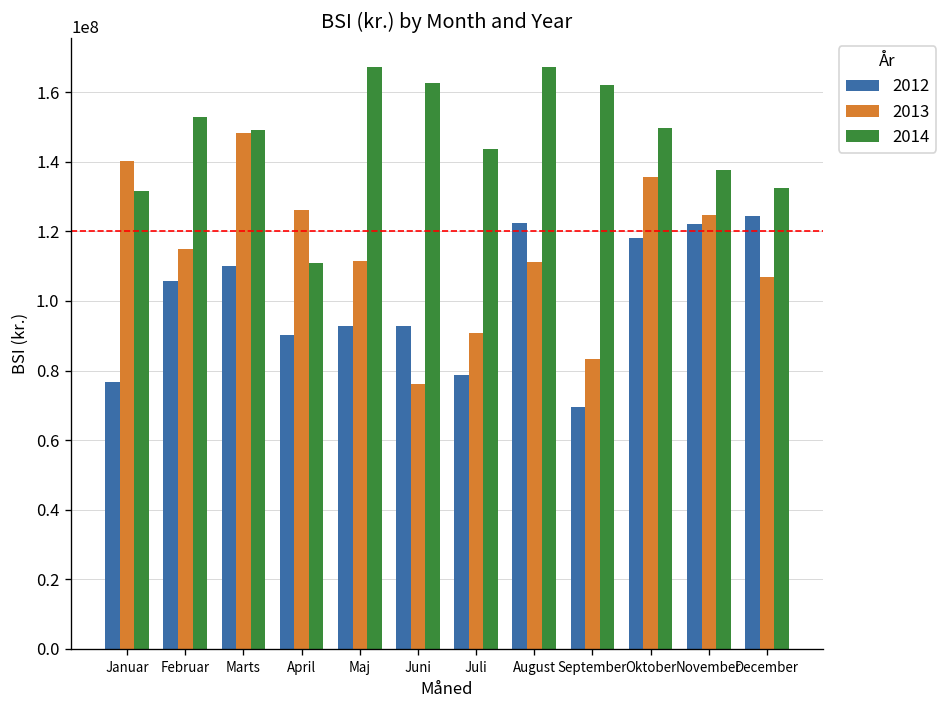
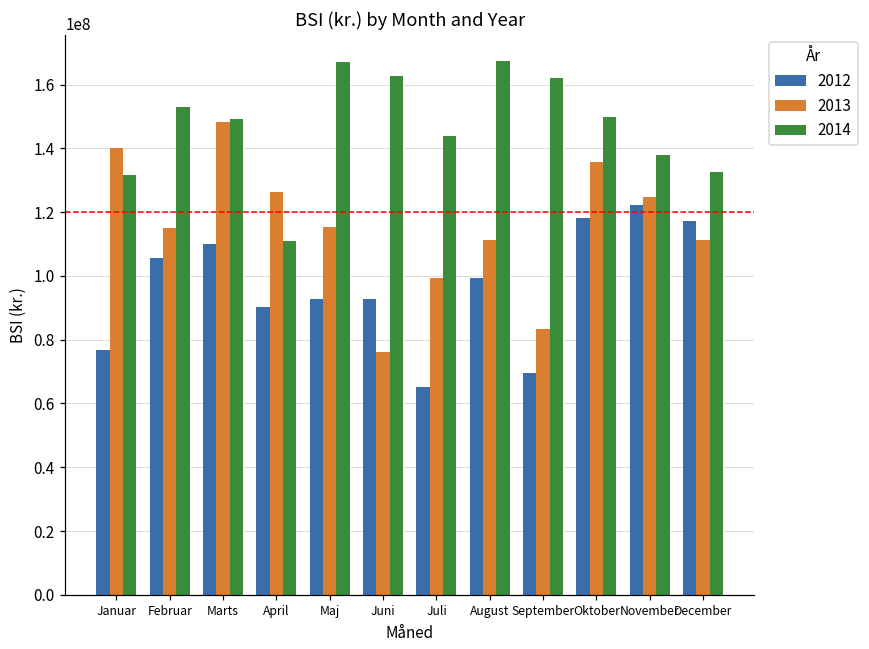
2013, Maj: 111000000 -> 115000000
2012, Juli: 79000000 -> 65000000
2013, Juli: 91000000 -> 99000000
2012, August: 122000000 -> 99000000
2012, December: 124000000 -> 117000000
2013, December: 107000000 -> 111000000
